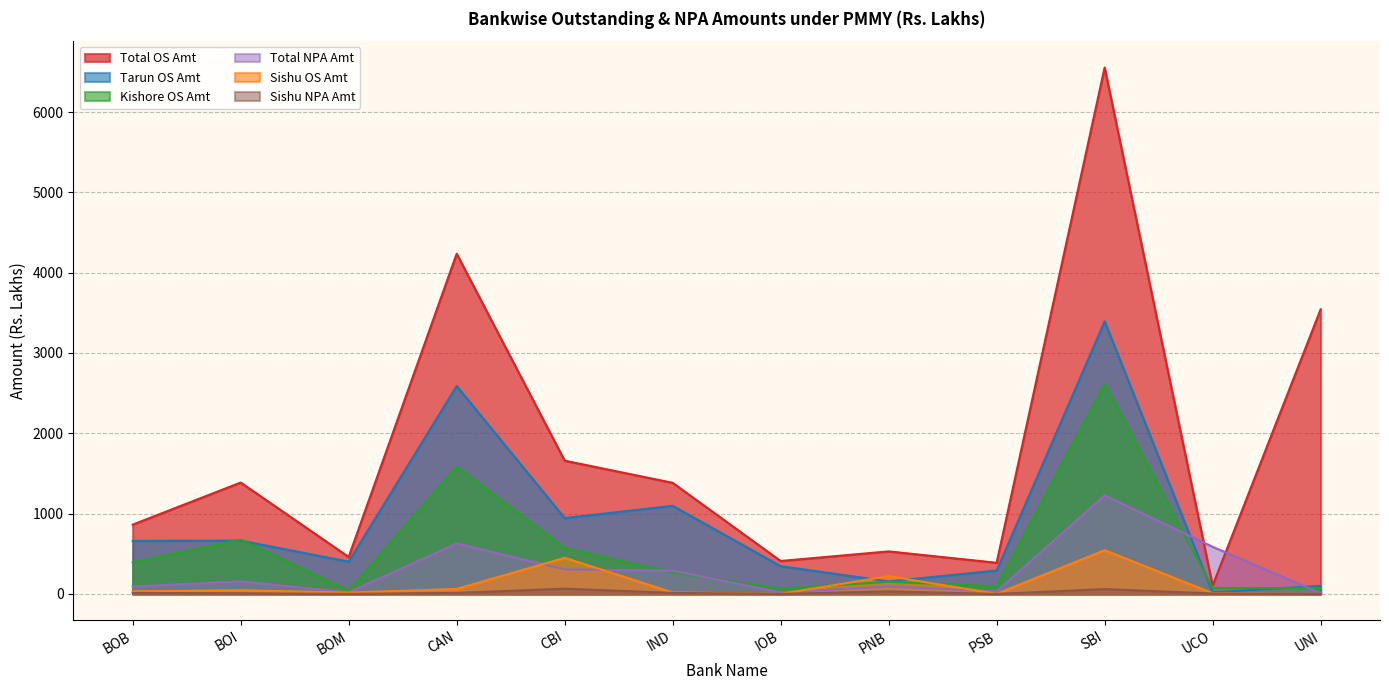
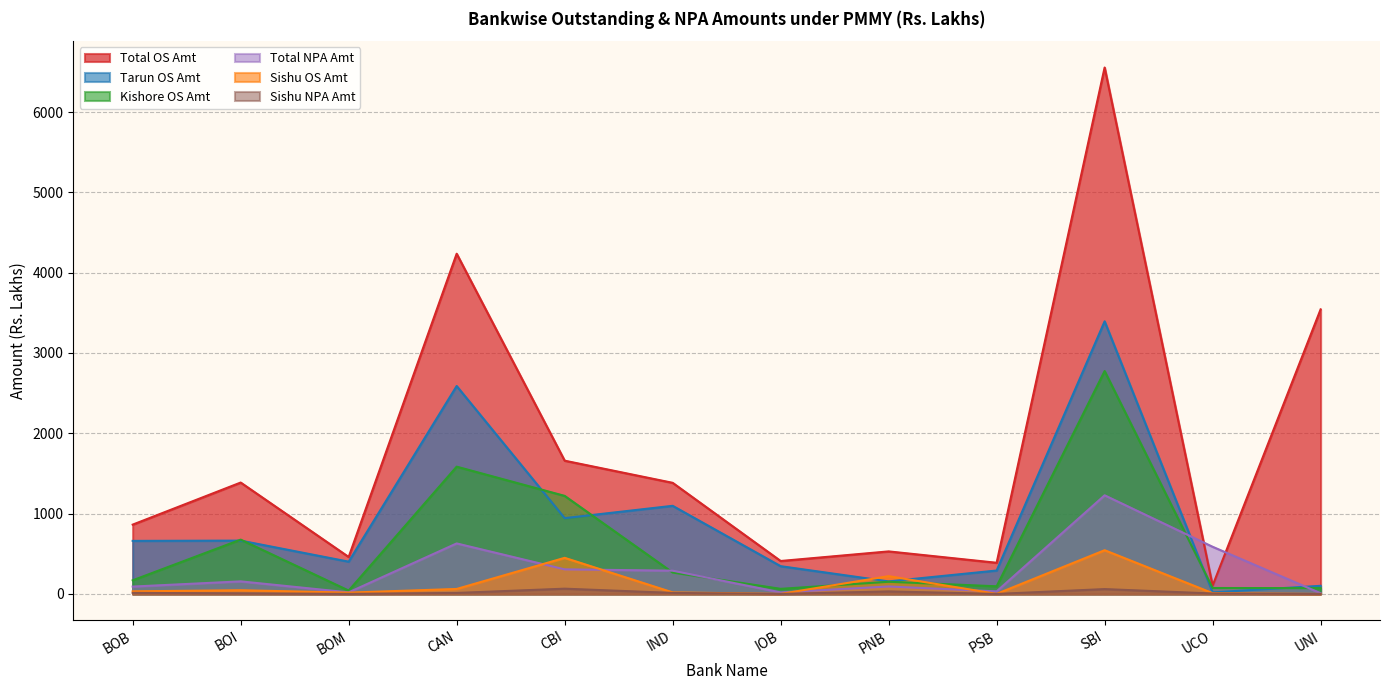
Kishore OS Amt, BOB: 400 -> 200
Kishore OS Amt, CBI: 600 -> 1200
Kishore OS Amt, SBI: 2600 -> 2800
